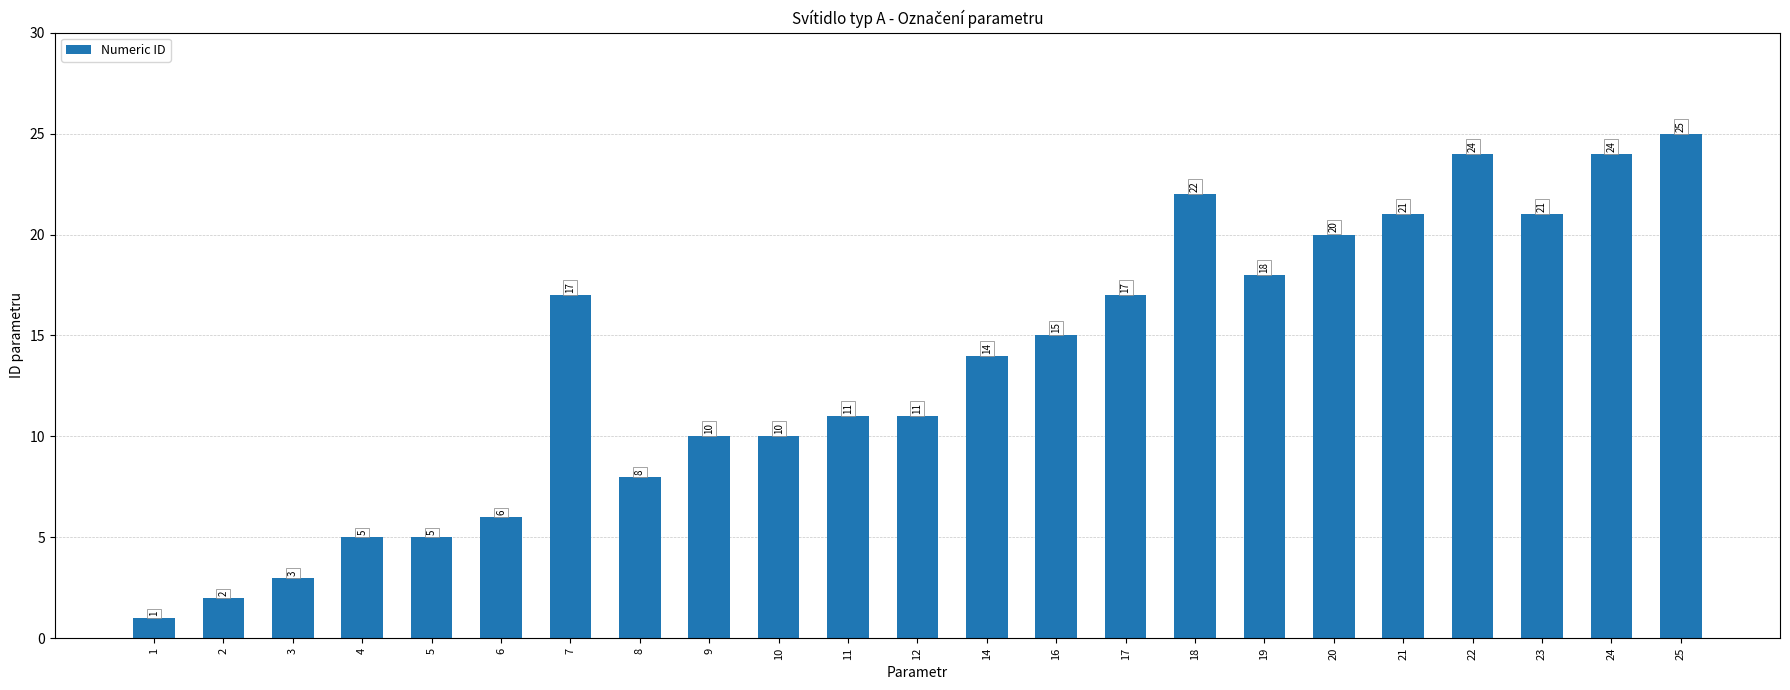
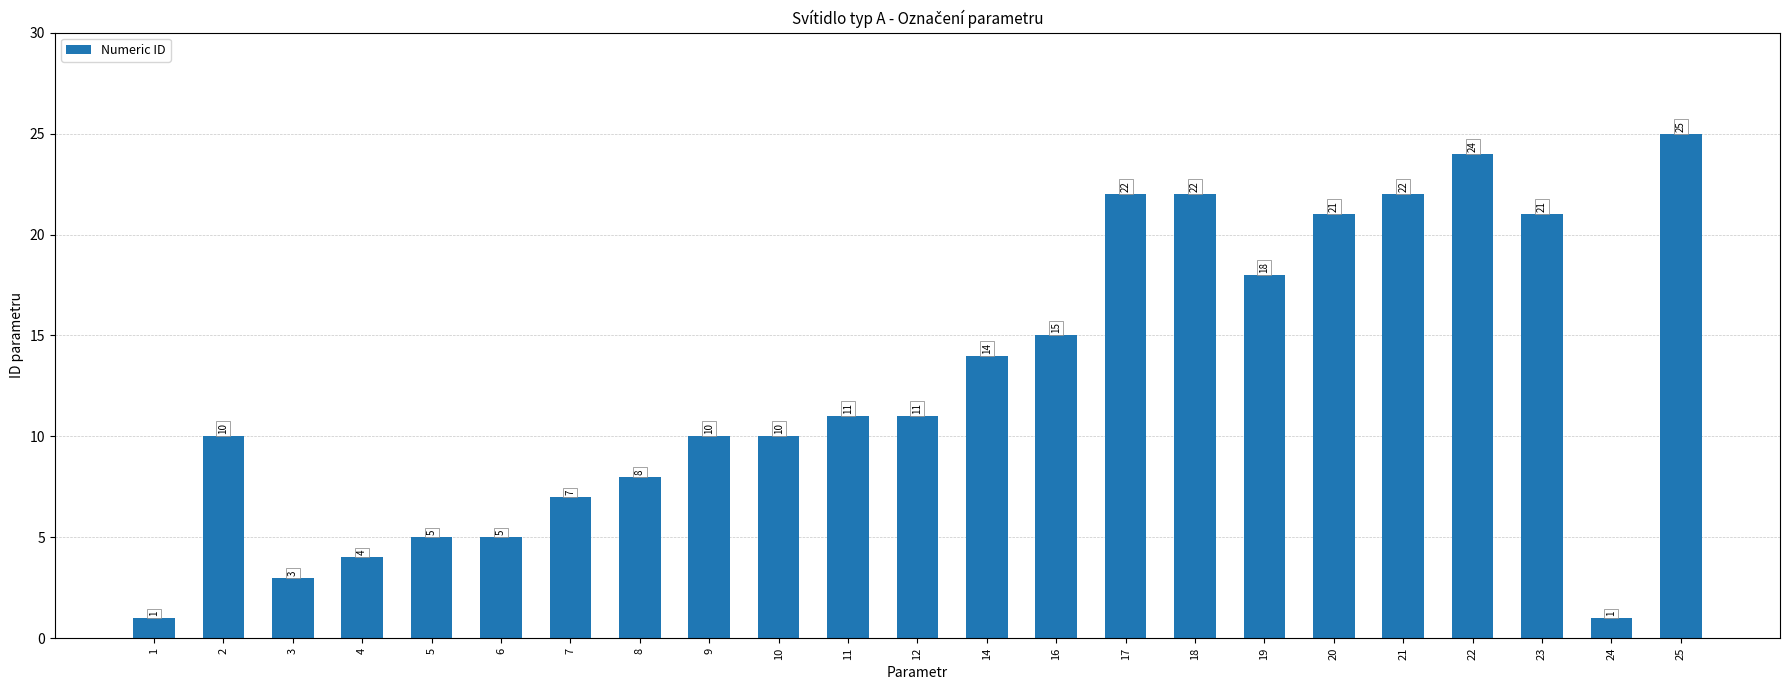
2: 2 -> 10
4: 5 -> 4
6: 6 -> 5
7: 17 -> 7
17: 17 -> 22
20: 20 -> 21
21: 21 -> 22
24: 24 -> 1
